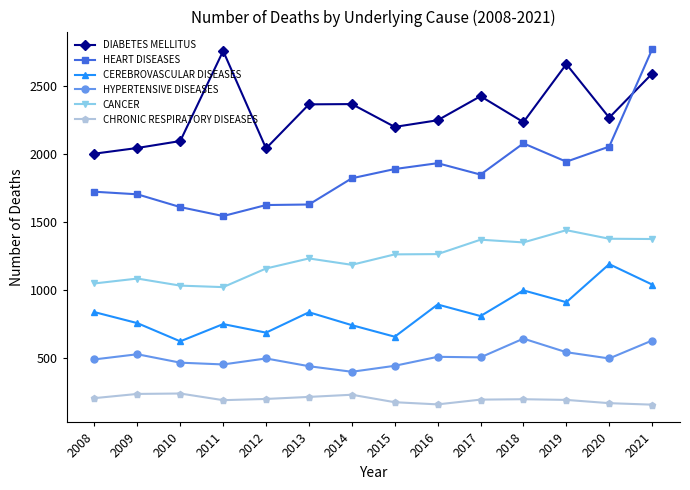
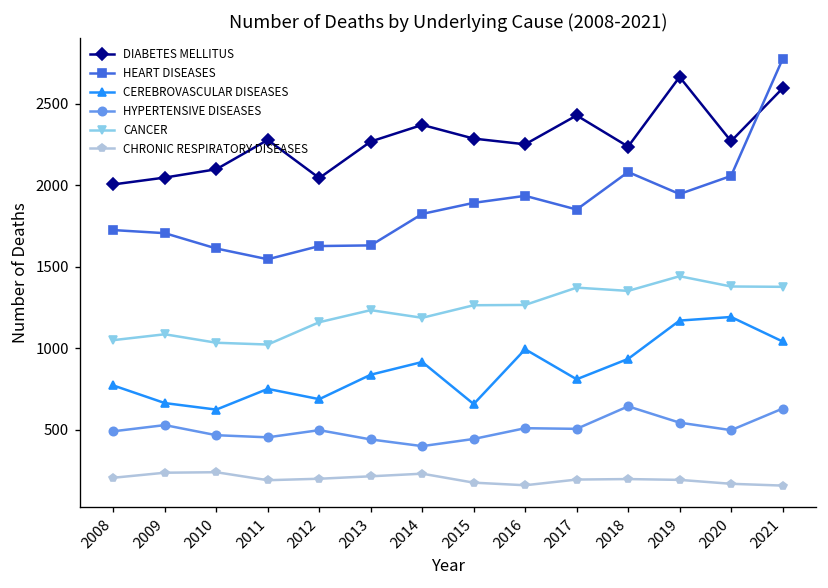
CEREBROVASCULAR DISEASES, 2008: 840 -> 770
CEREBROVASCULAR DISEASES, 2009: 760 -> 660
DIABETES MELLITUS, 2011: 2760 -> 2280
DIABETES MELLITUS, 2013: 2370 -> 2270
CEREBROVASCULAR DISEASES, 2014: 740 -> 920
DIABETES MELLITUS, 2015: 2200 -> 2290
CEREBROVASCULAR DISEASES, 2016: 890 -> 990
CEREBROVASCULAR DISEASES, 2018: 1000 -> 930
CEREBROVASCULAR DISEASES, 2019: 910 -> 1170
